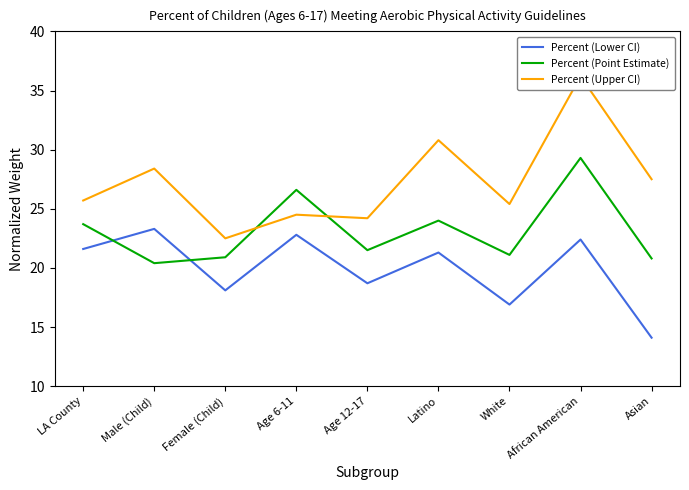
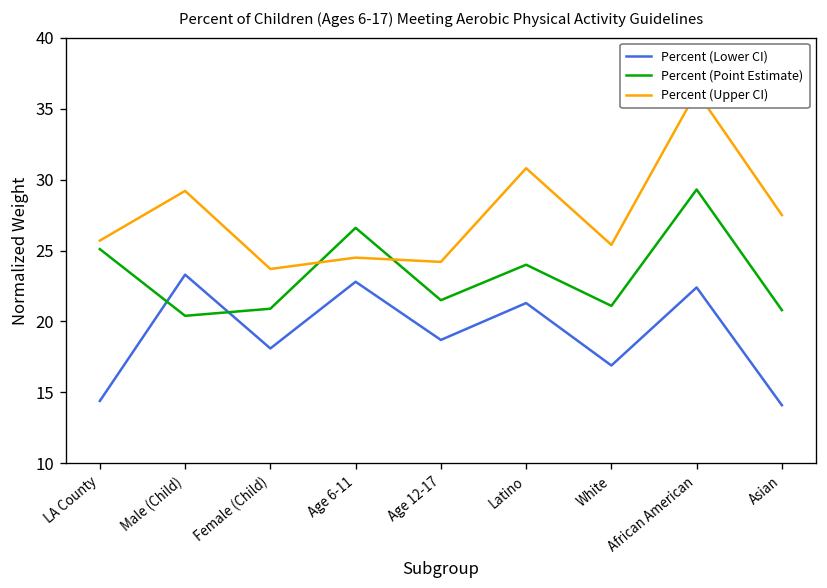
Percent (Lower CI), LA County: 21.6 -> 14.4
Percent (Point Estimate), LA County: 23.7 -> 25.1
Percent (Upper CI), Male (Child): 28.4 -> 29.2
Percent (Upper CI), Female (Child): 22.5 -> 23.7
